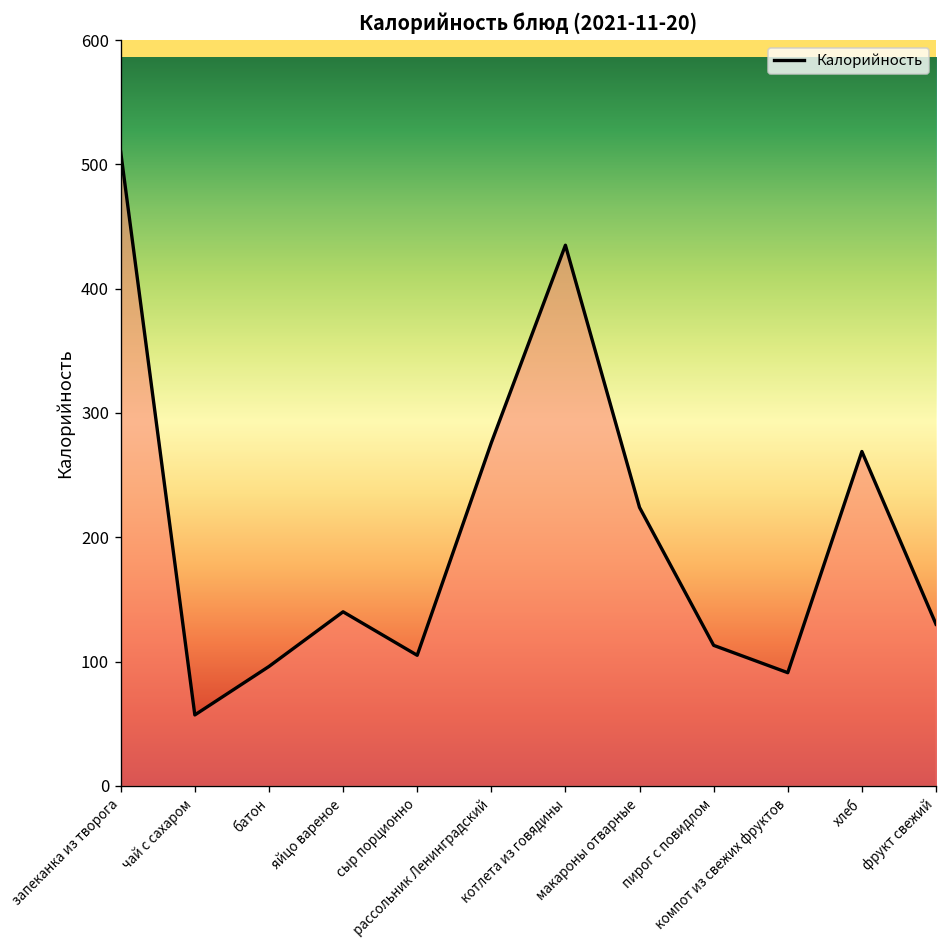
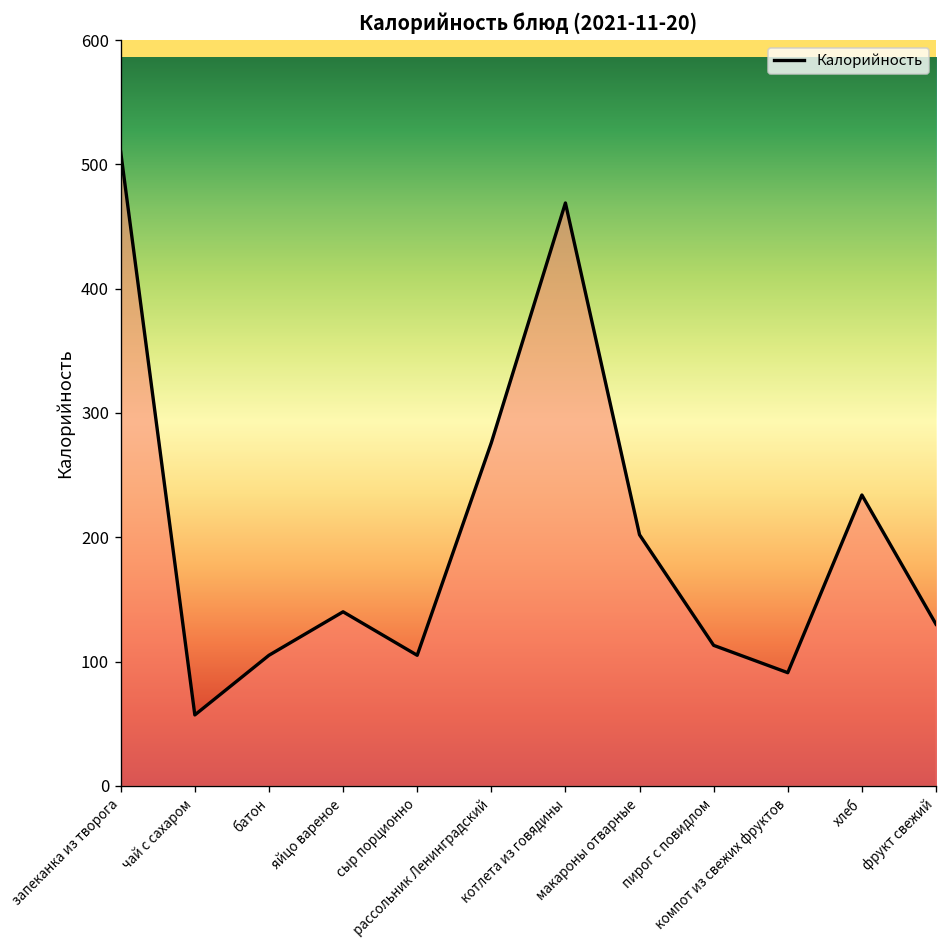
батон: 96 -> 105
котлета из говядины: 435 -> 469
макароны отварные: 224 -> 202
хлеб: 269 -> 234
